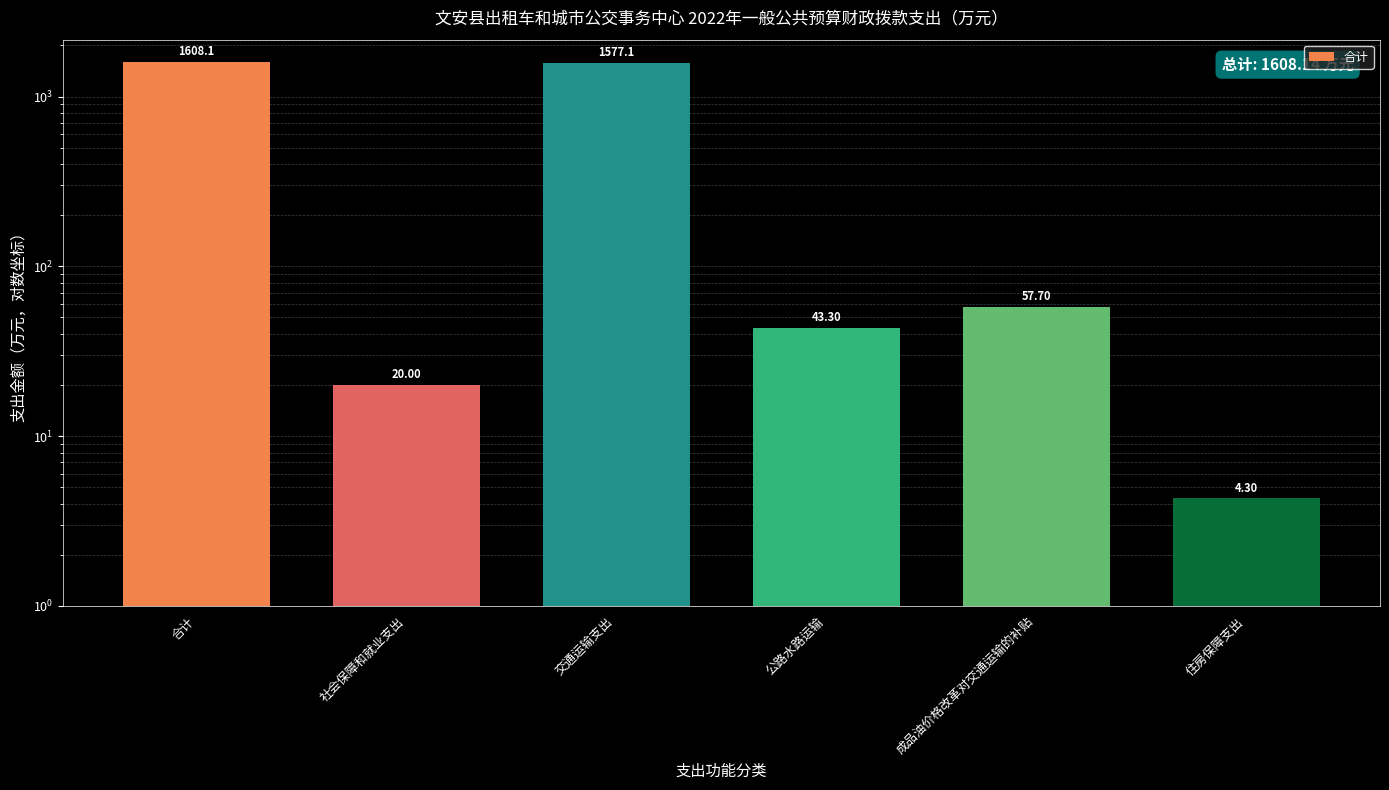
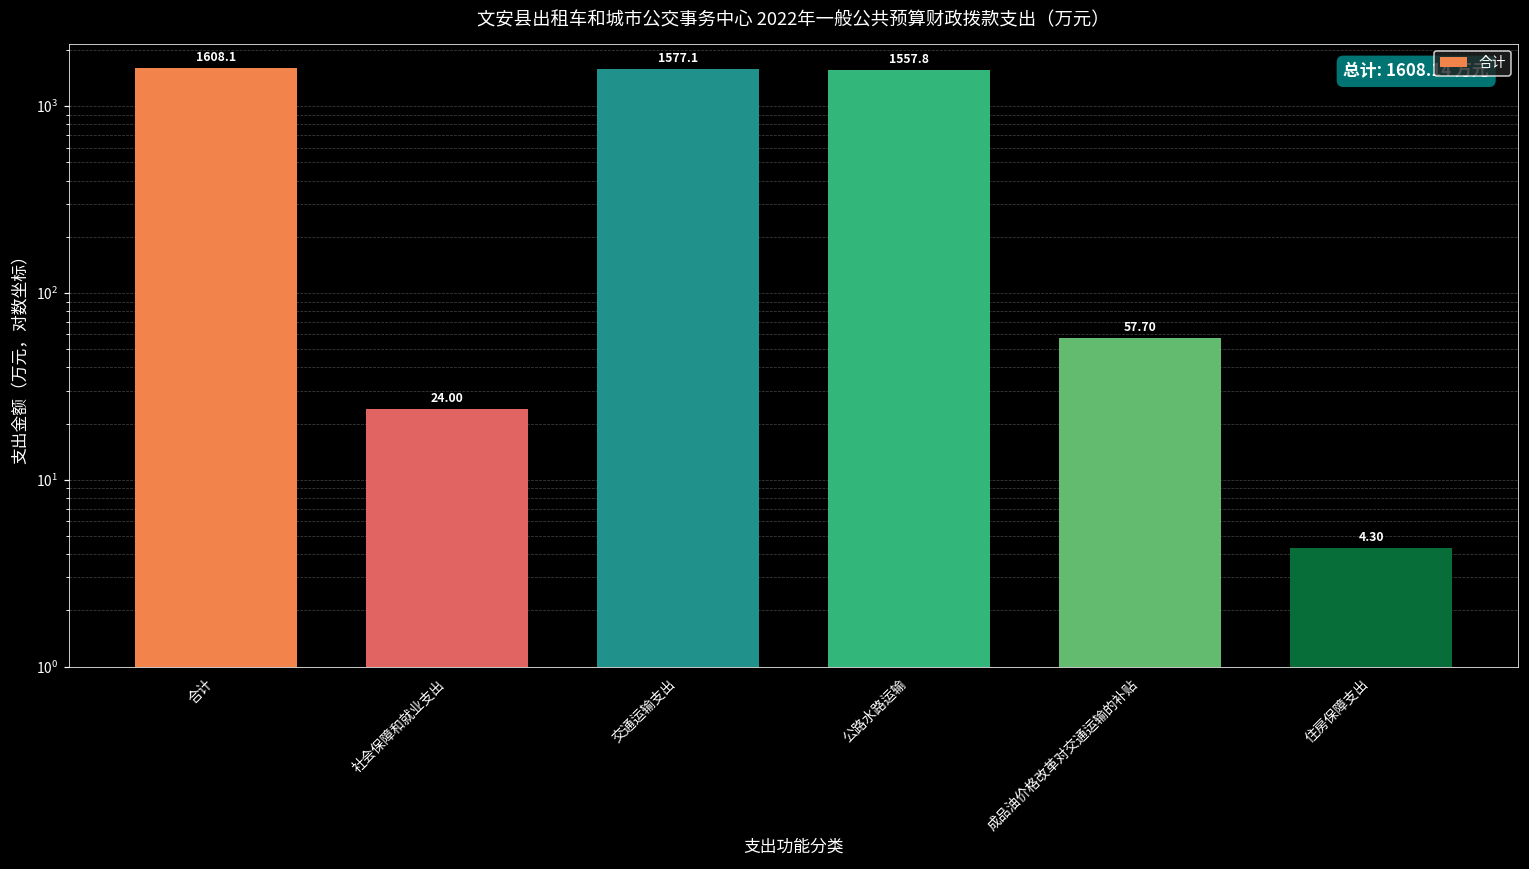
社会保障和就业支出: 20.00 -> 24.00
公路水路运输: 43.30 -> 1557.8
